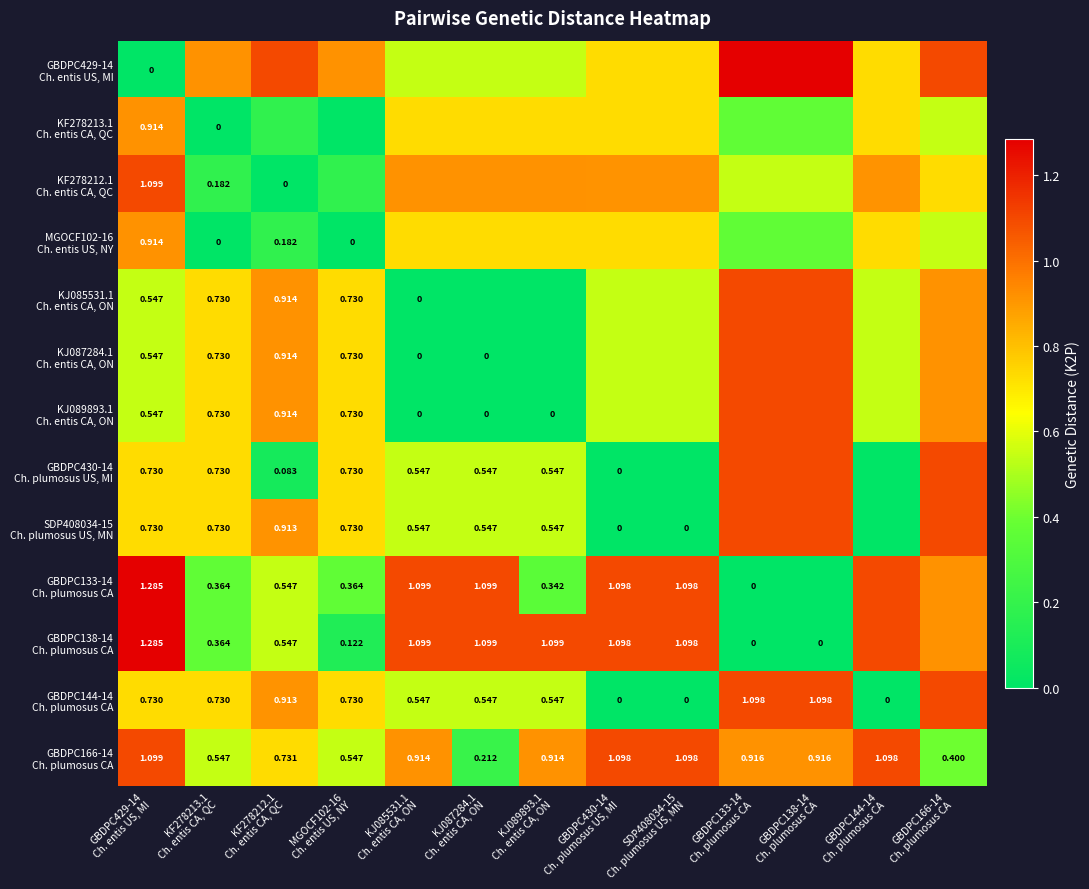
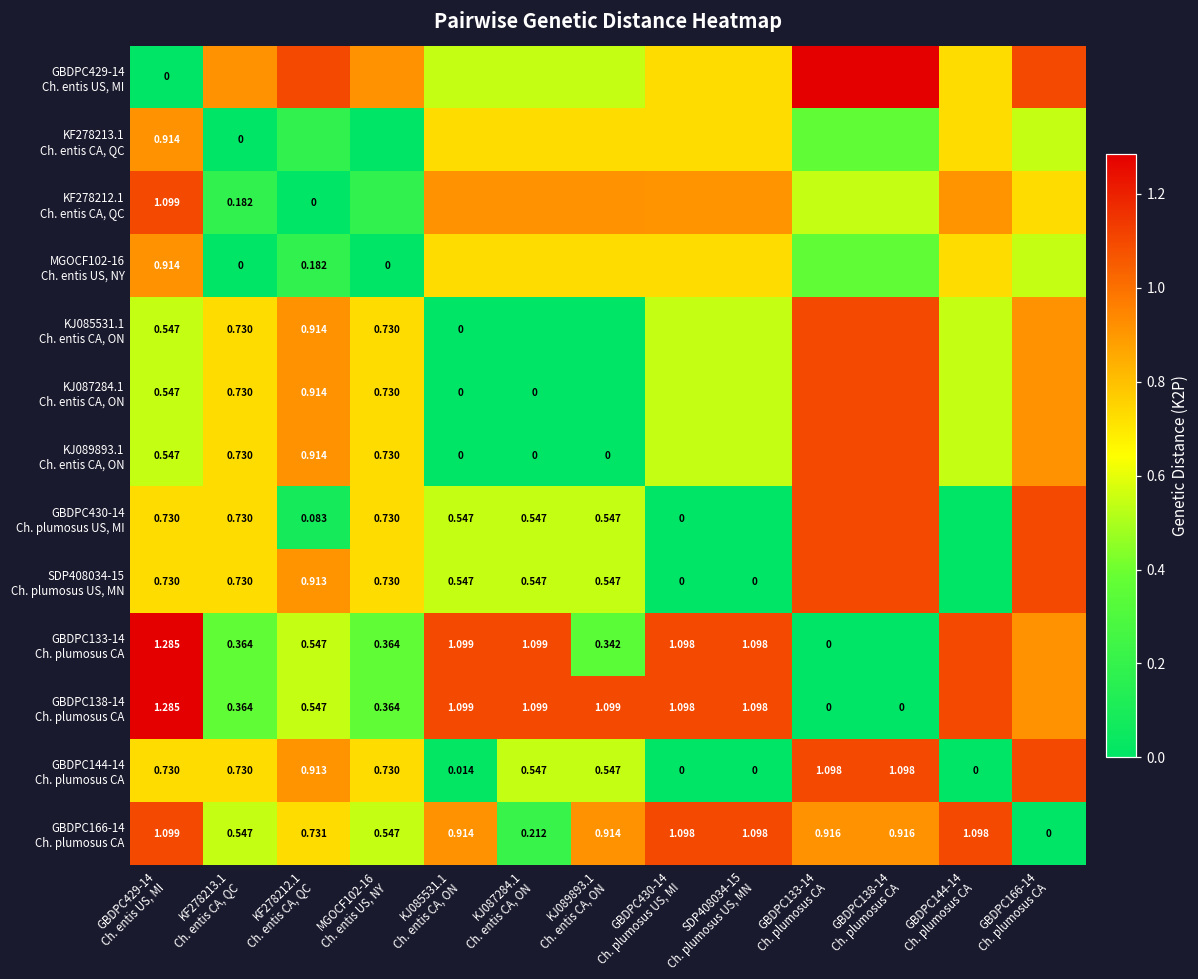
GBDPC138-14 Ch. plumosus CA, MGOCF102-16 Ch. entis US, NY: 0.122 -> 0.364
GBDPC144-14 Ch. plumosus CA, KJ085531.1 Ch. entis CA, ON: 0.547 -> 0.014
GBDPC166-14 Ch. plumosus CA, GBDPC166-14 Ch. plumosus CA: 0.400 -> 0
